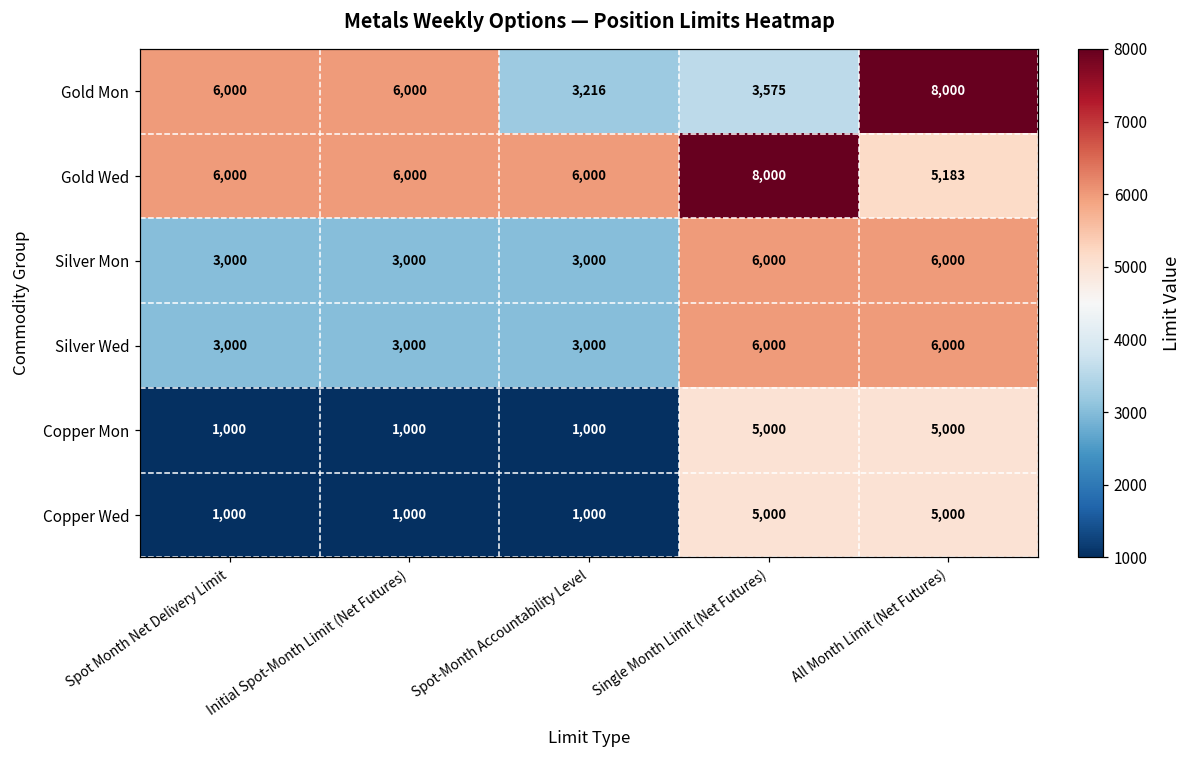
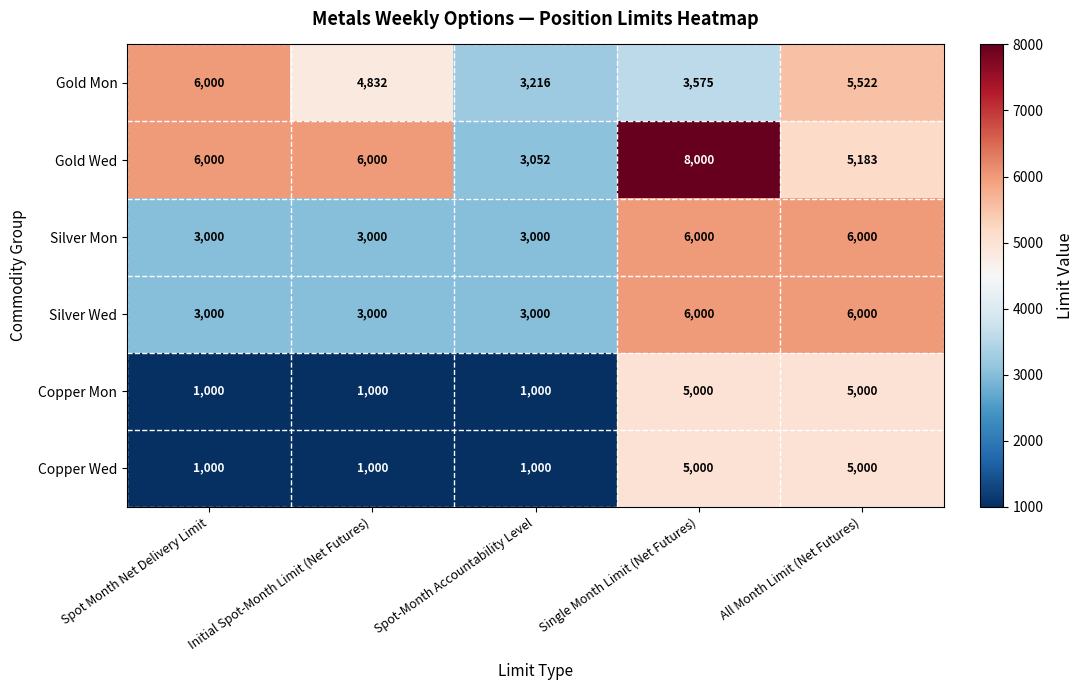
Gold Mon, Initial Spot-Month Limit (Net Futures): 6,000 -> 4,832
Gold Mon, All Month Limit (Net Futures): 8,000 -> 5,522
Gold Wed, Spot-Month Accountability Level: 6,000 -> 3,052
